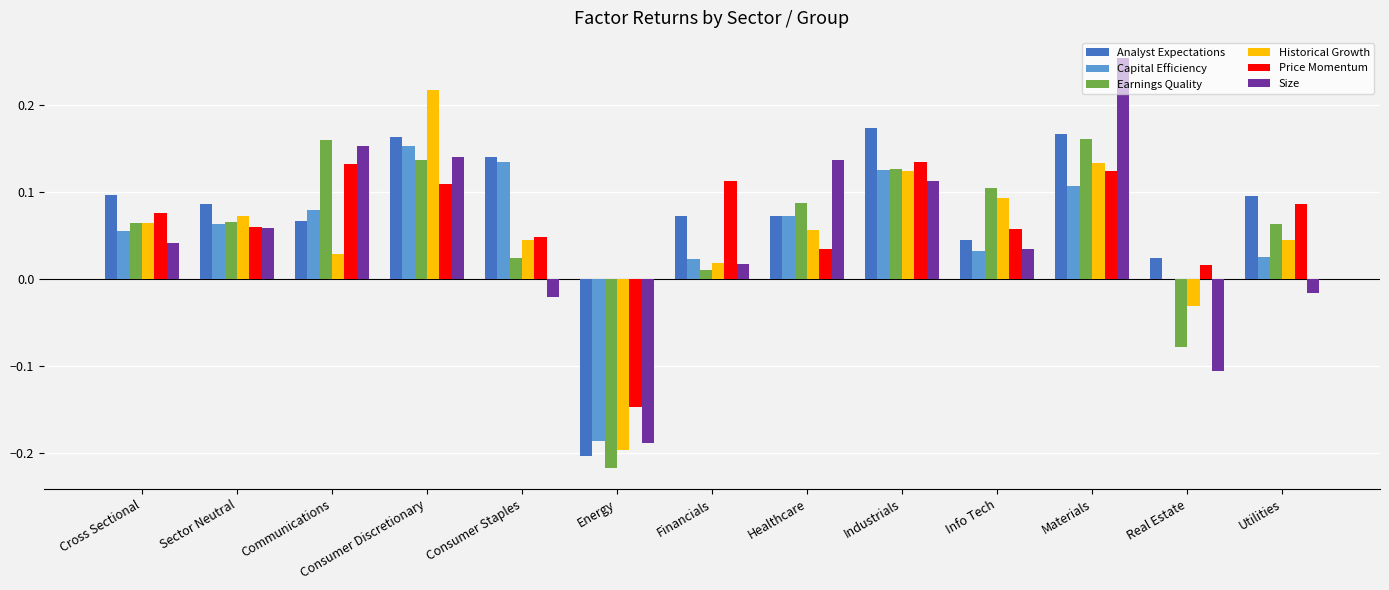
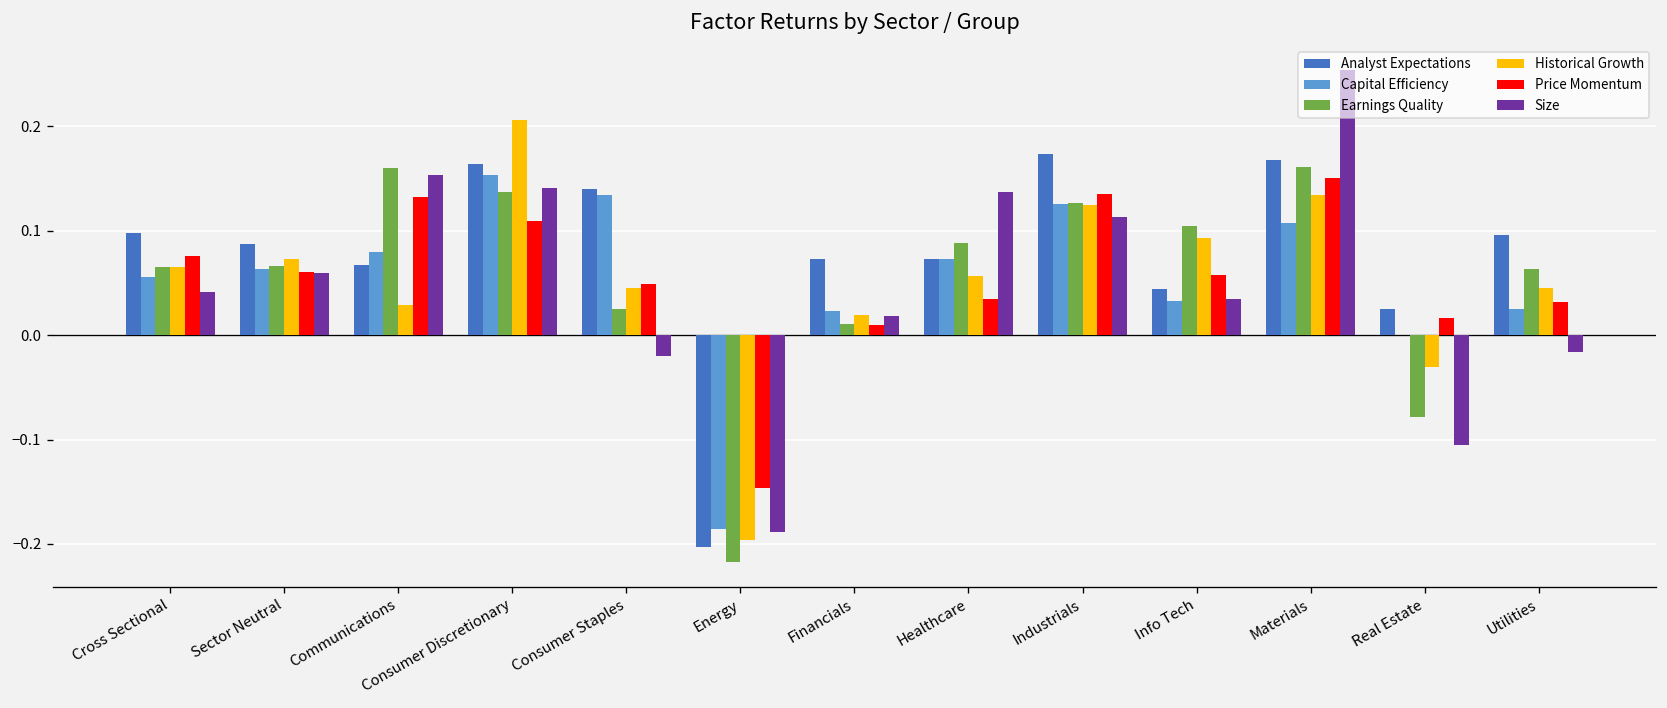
Historical Growth, Consumer Discretionary: 0.22 -> 0.21
Price Momentum, Financials: 0.11 -> 0.01
Price Momentum, Materials: 0.12 -> 0.15
Price Momentum, Utilities: 0.09 -> 0.03
